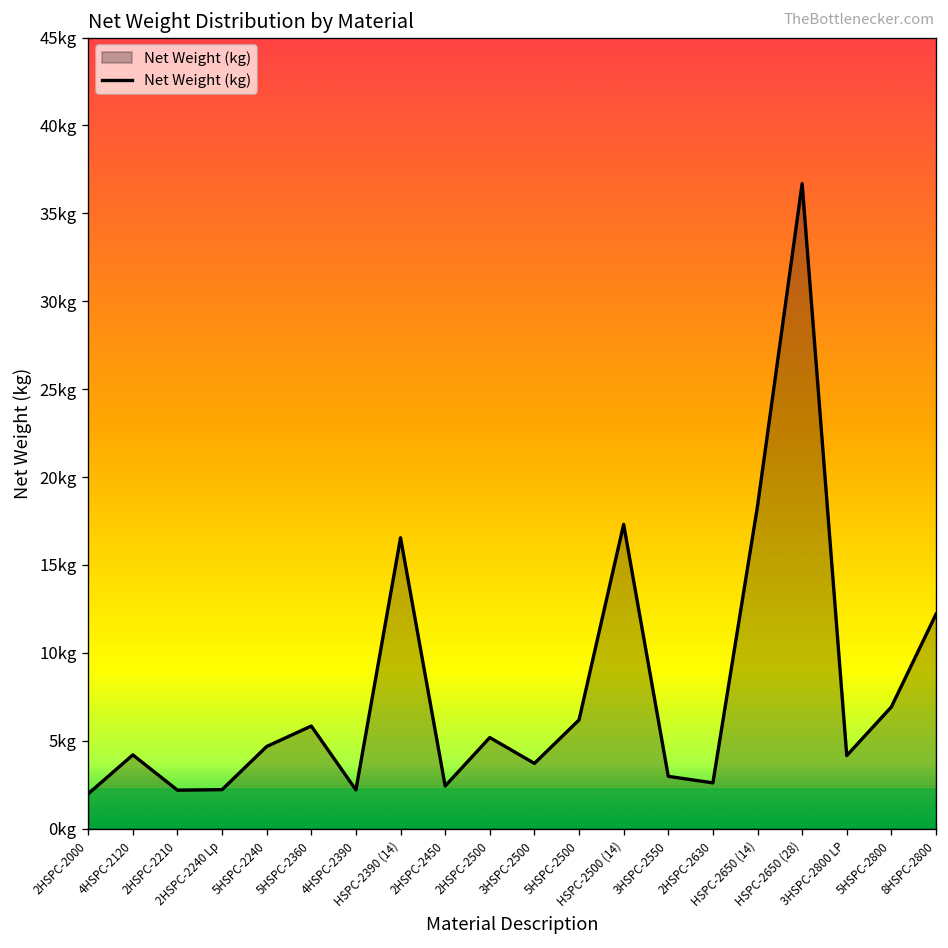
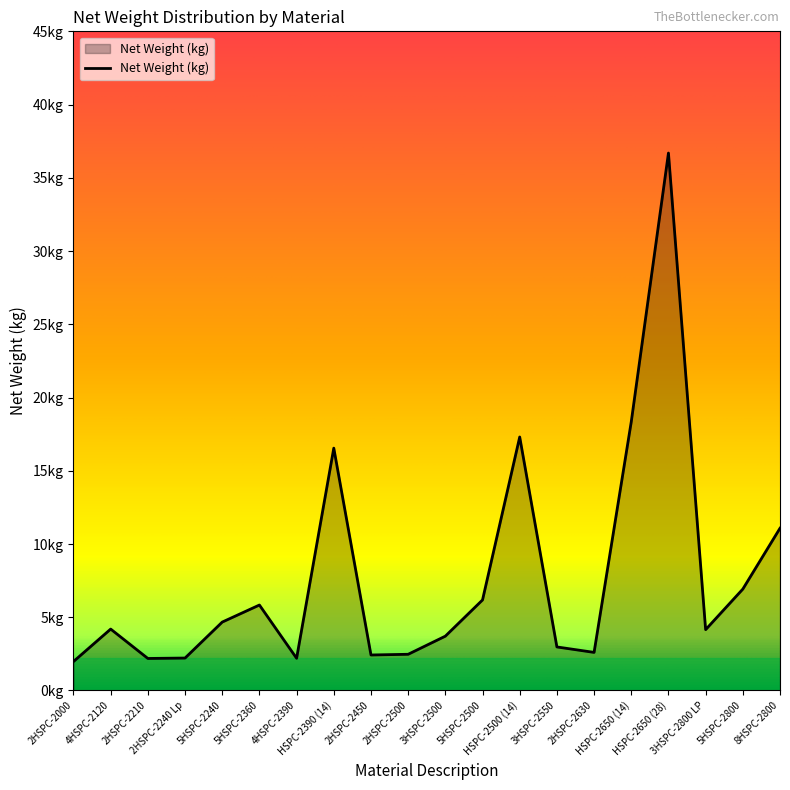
2HSPC-2500: 5.2kg -> 2.5kg
8HSPC-2800: 12.2kg -> 11.1kg
